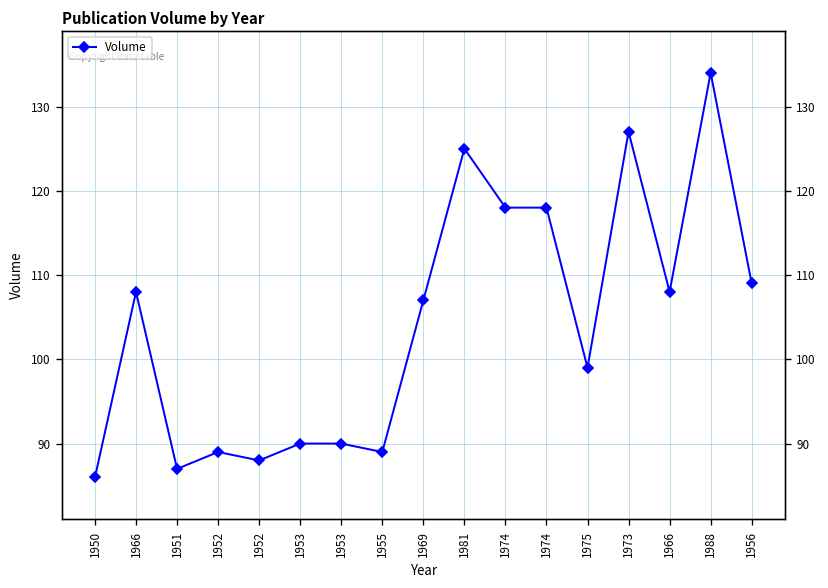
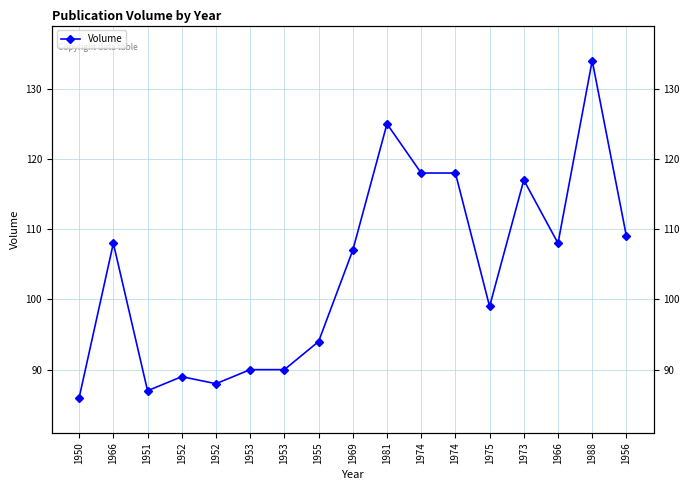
1955: 89 -> 94
1973: 127 -> 117
